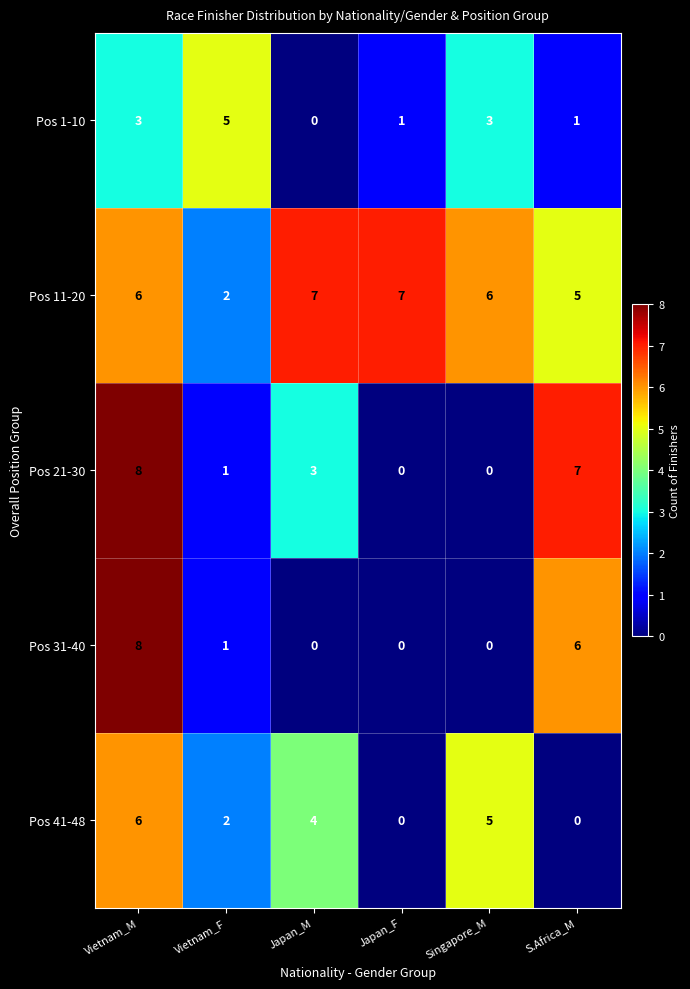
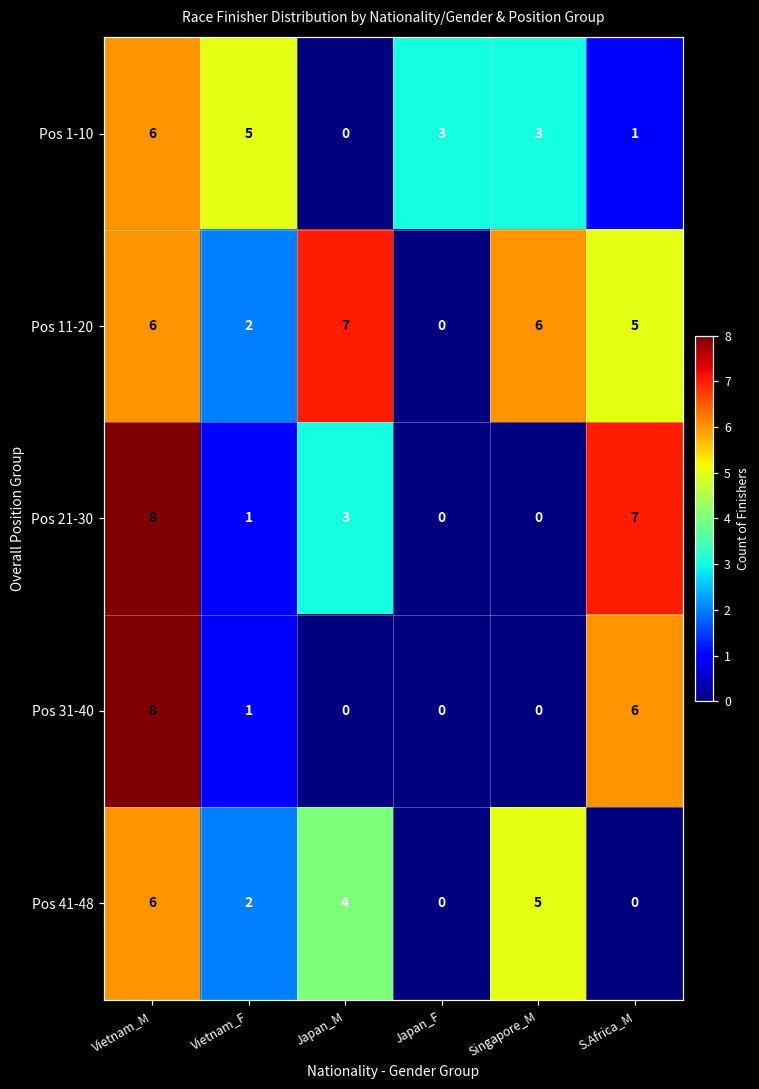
Pos 1-10, Vietnam_M: 3 -> 6
Pos 1-10, Japan_F: 1 -> 3
Pos 11-20, Japan_F: 7 -> 0
